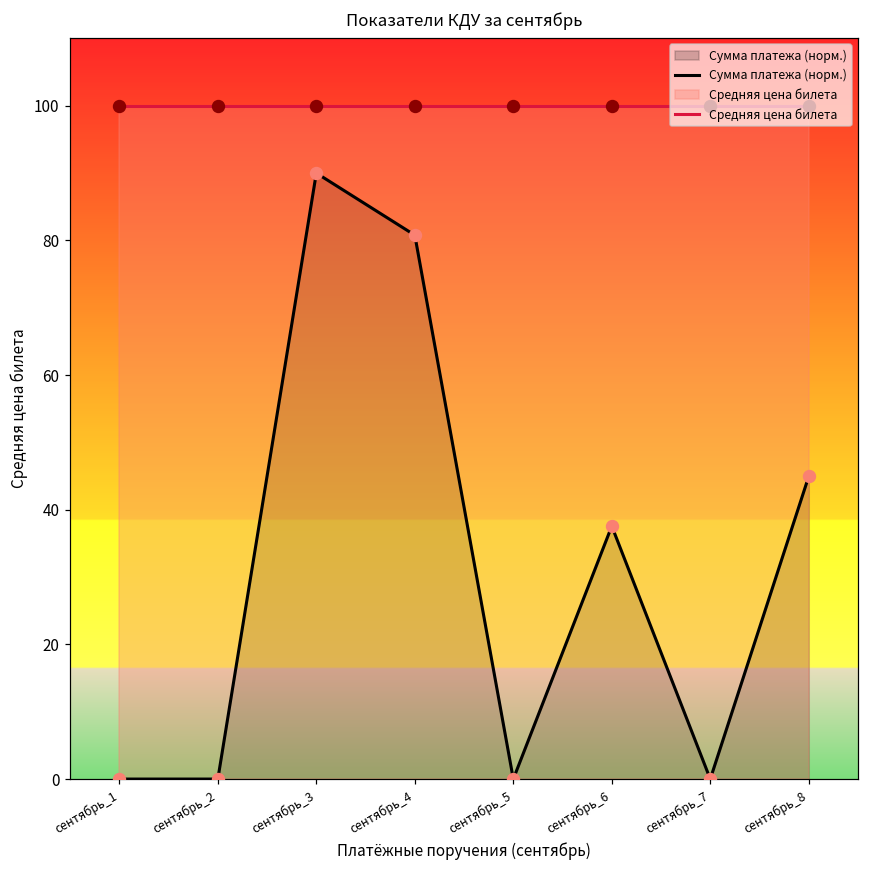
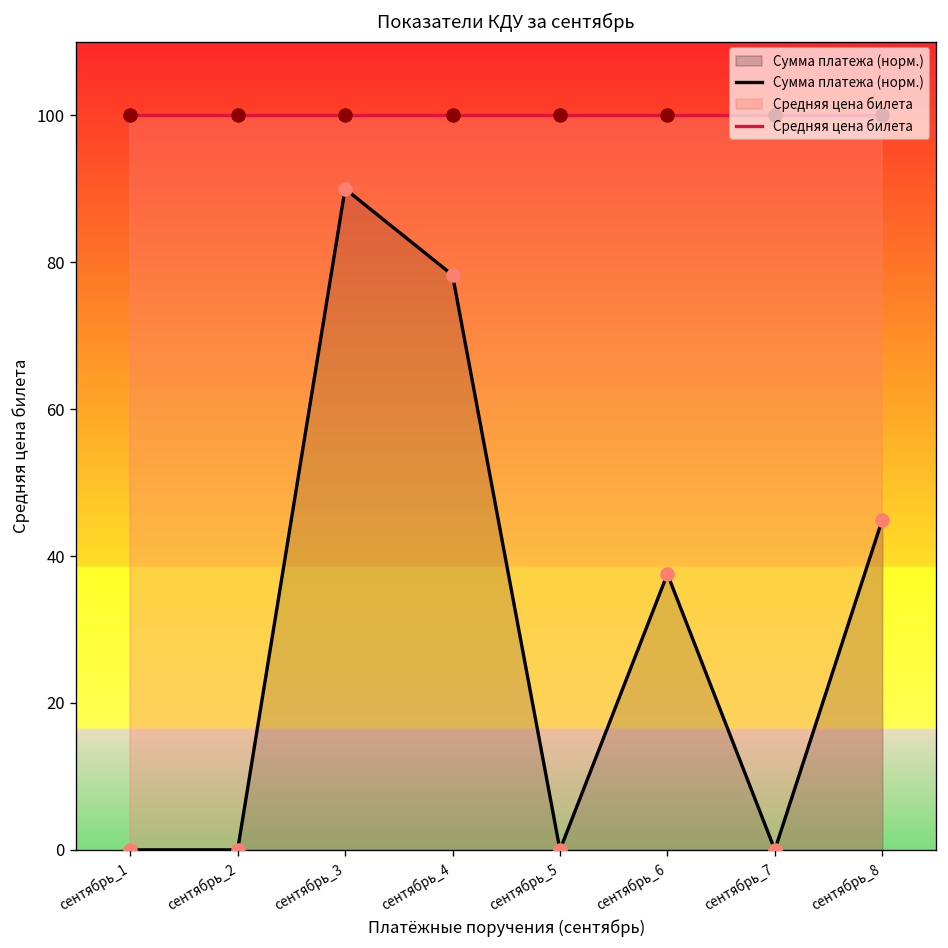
Сумма платежа (норм.), сентябрь_4: 81 -> 78
